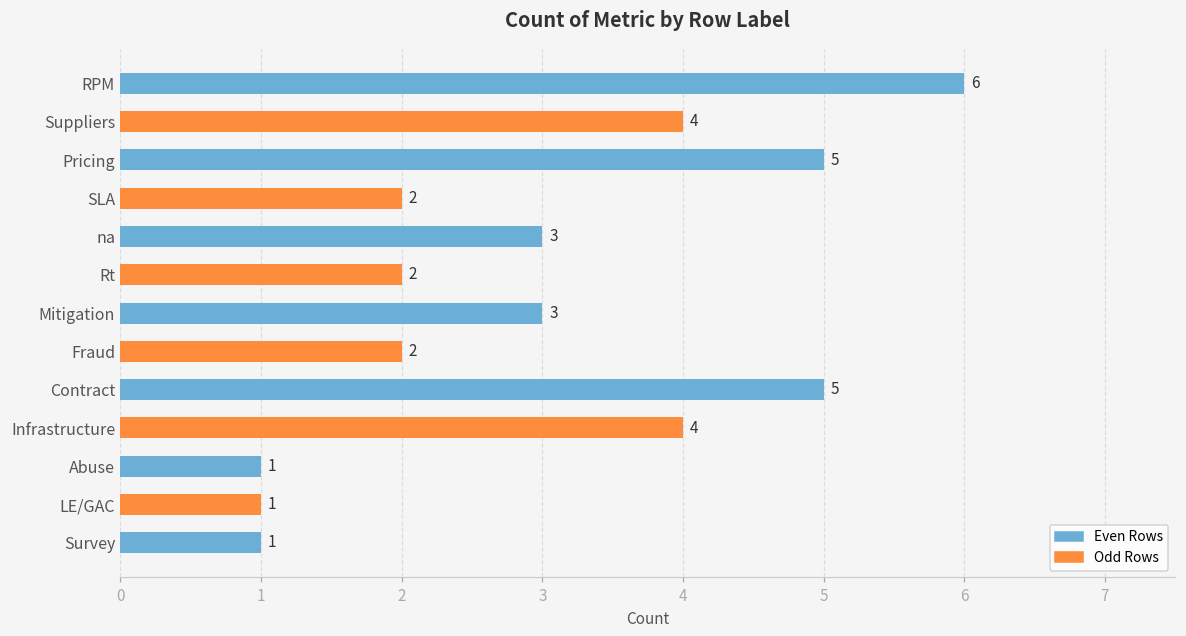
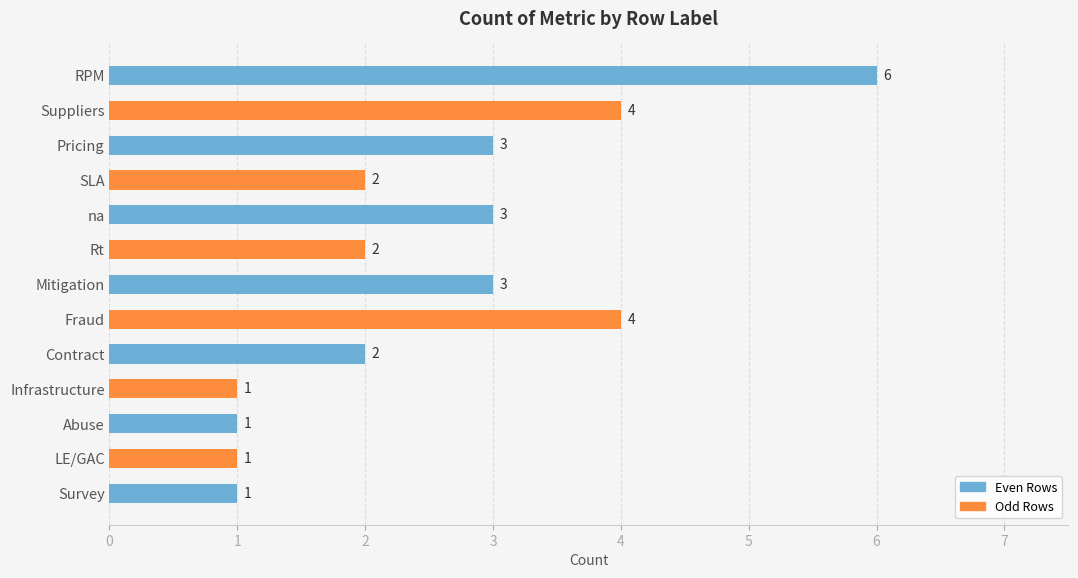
Pricing: 5 -> 3
Fraud: 2 -> 4
Contract: 5 -> 2
Infrastructure: 4 -> 1
